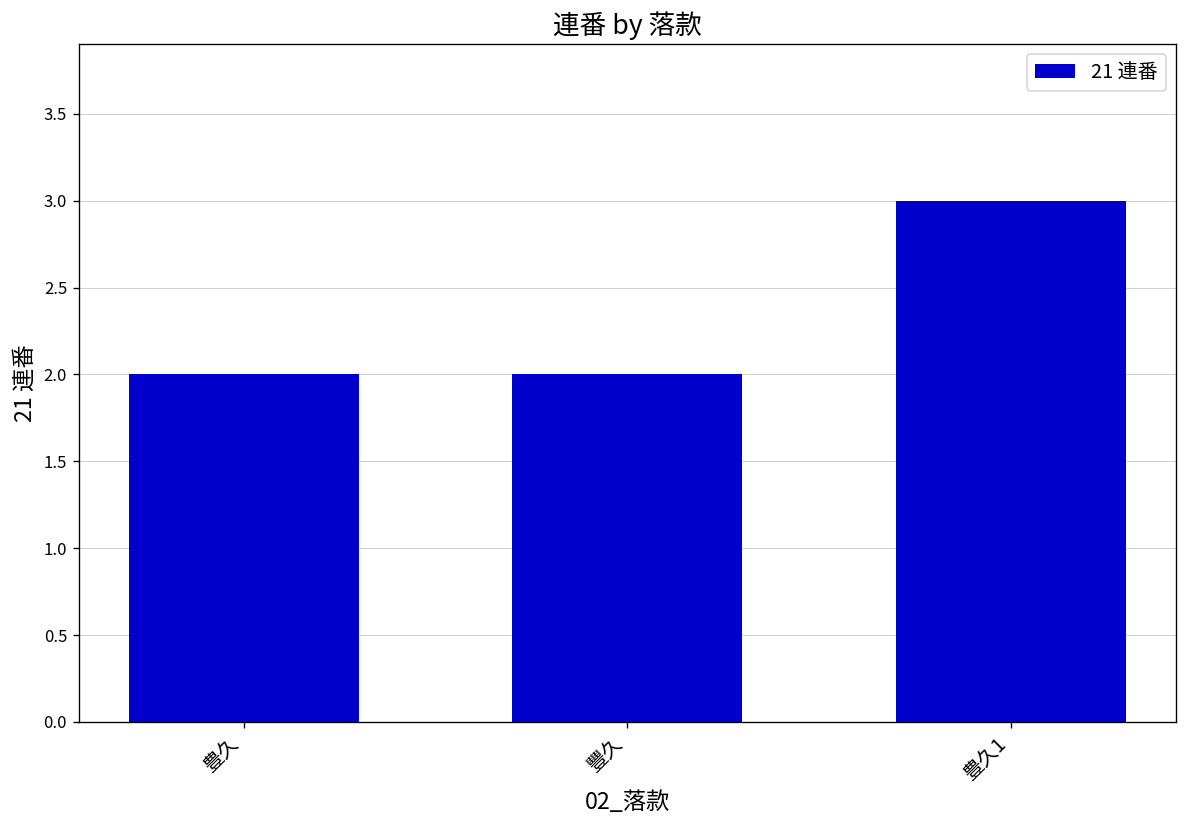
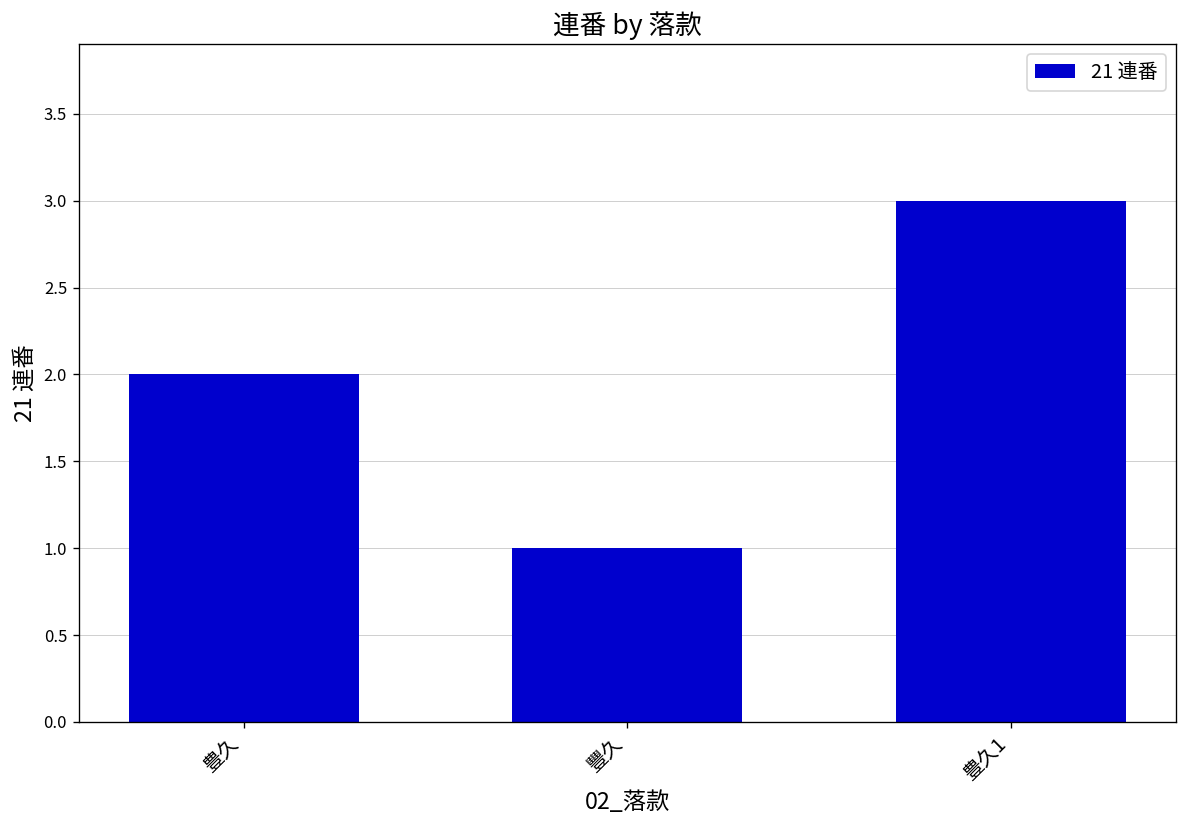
豐久: 2 -> 1
